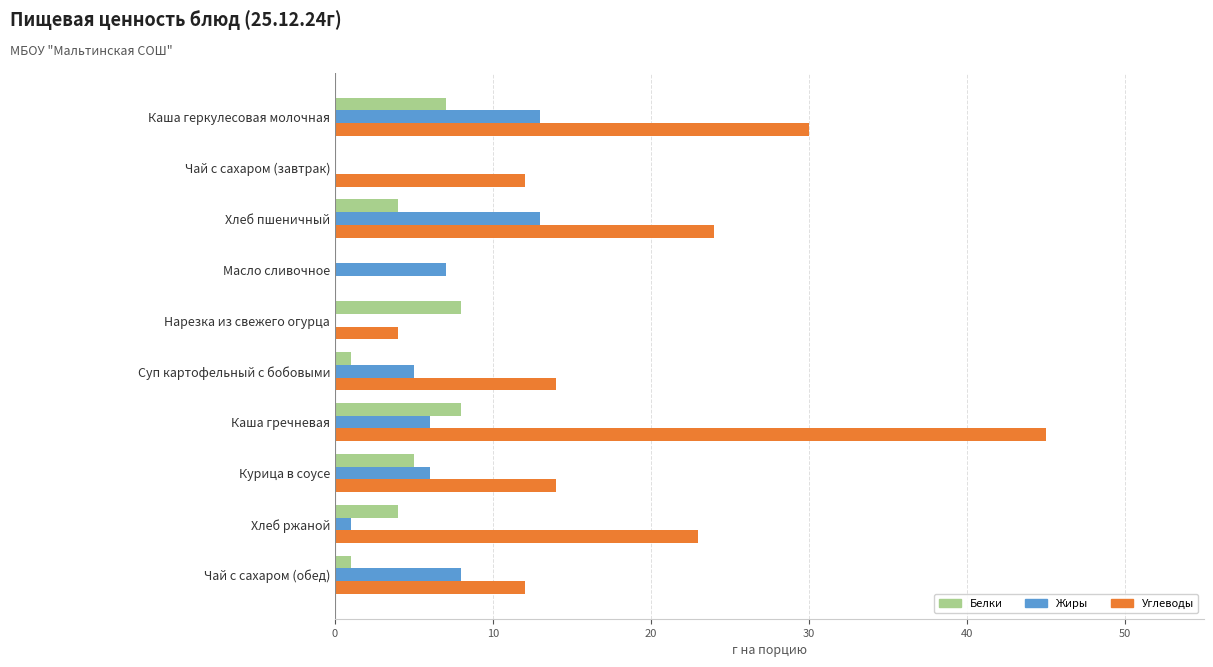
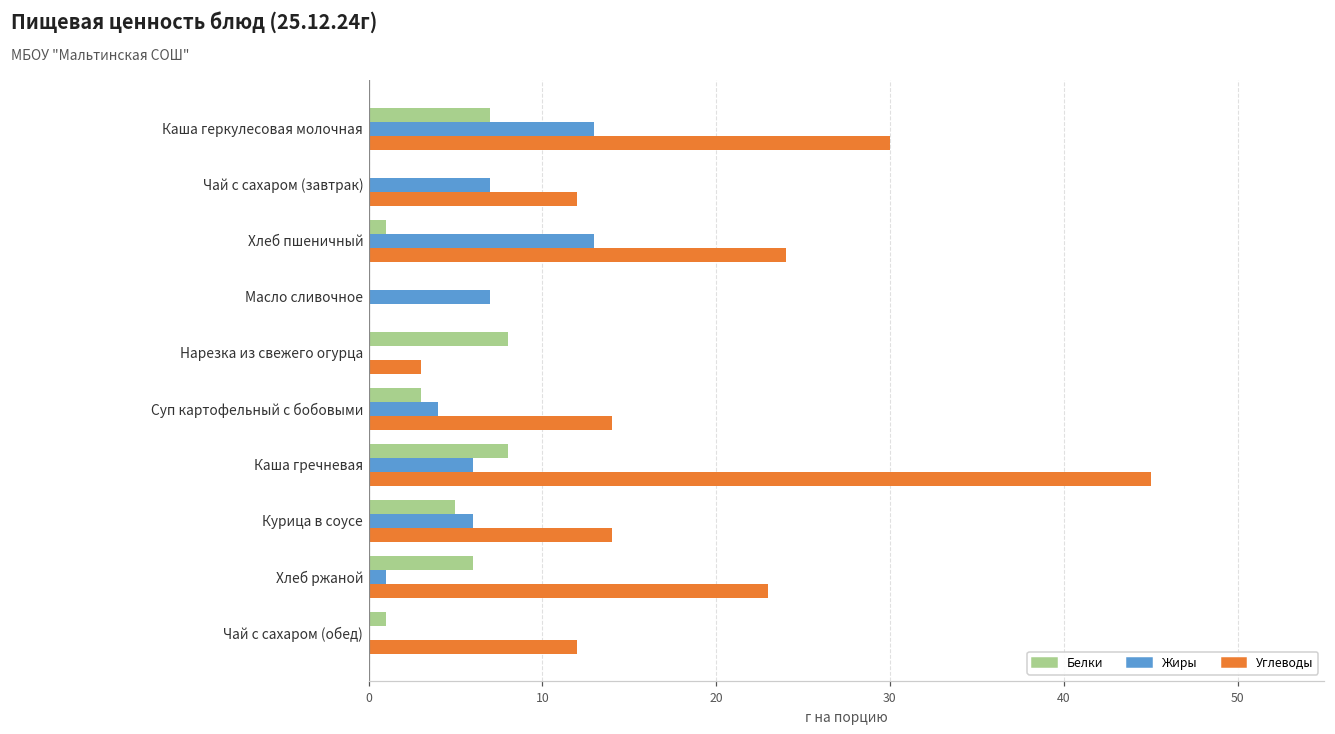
Жиры, Чай с сахаром (завтрак): 0 -> 7
Белки, Хлеб пшеничный: 4 -> 1
Углеводы, Нарезка из свежего огурца: 4 -> 3
Белки, Суп картофельный с бобовыми: 1 -> 3
Жиры, Суп картофельный с бобовыми: 5 -> 4
Белки, Хлеб ржаной: 4 -> 6
Жиры, Чай с сахаром (обед): 8 -> 0
